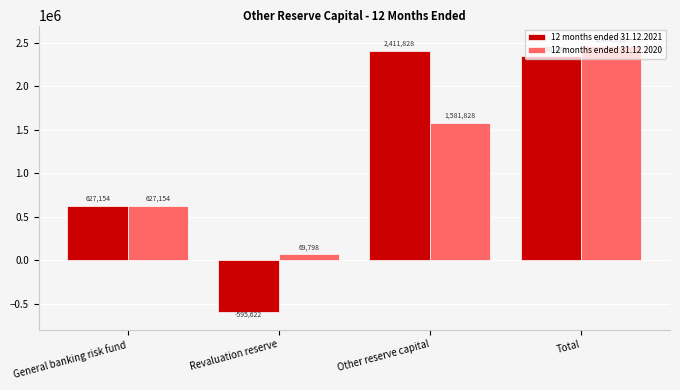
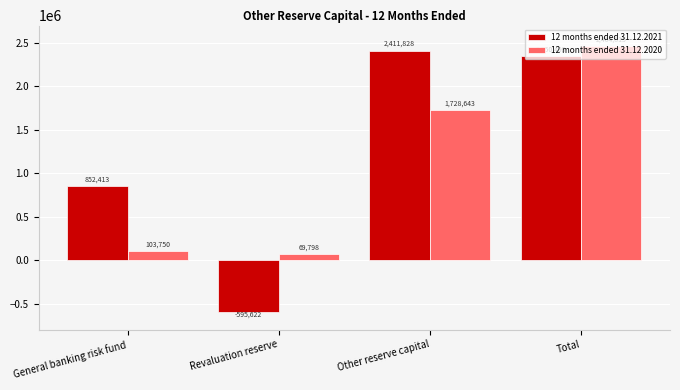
12 months ended 31.12.2021, General banking risk fund: 627,154 -> 852,413
12 months ended 31.12.2020, General banking risk fund: 627,154 -> 103,750
12 months ended 31.12.2020, Other reserve capital: 1,581,828 -> 1,728,643
